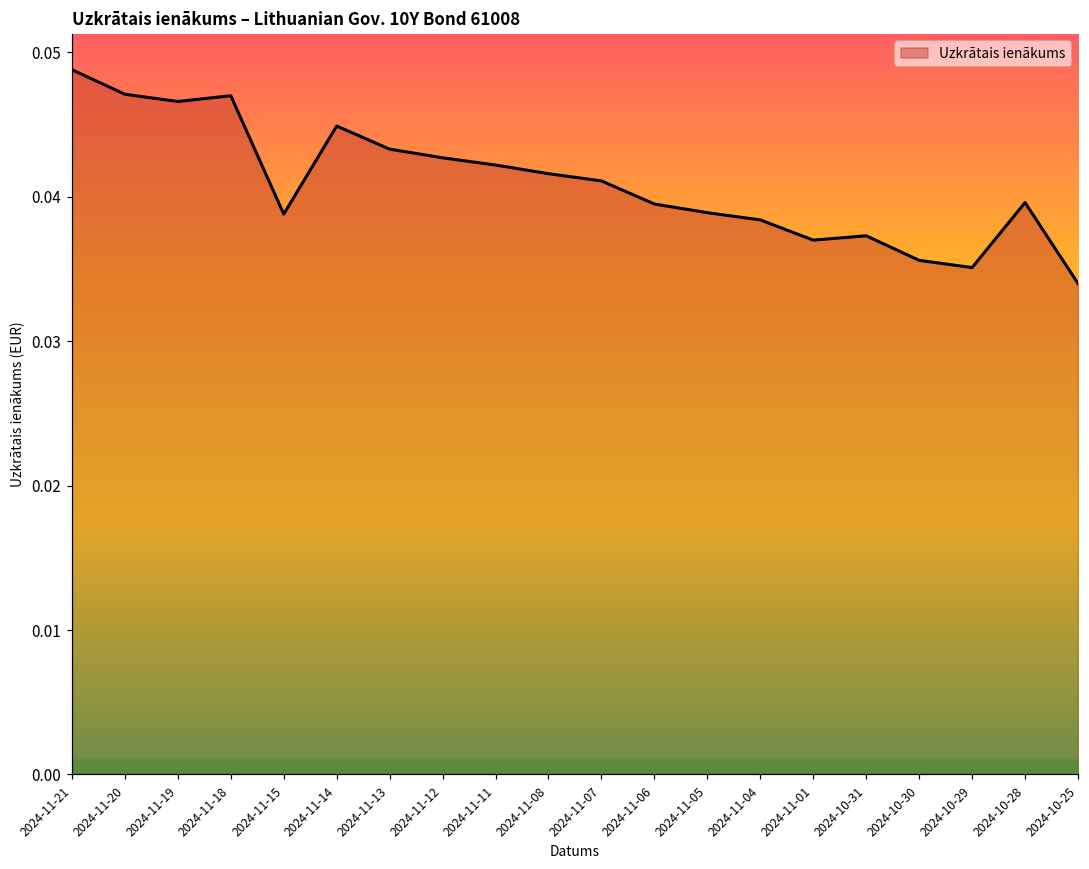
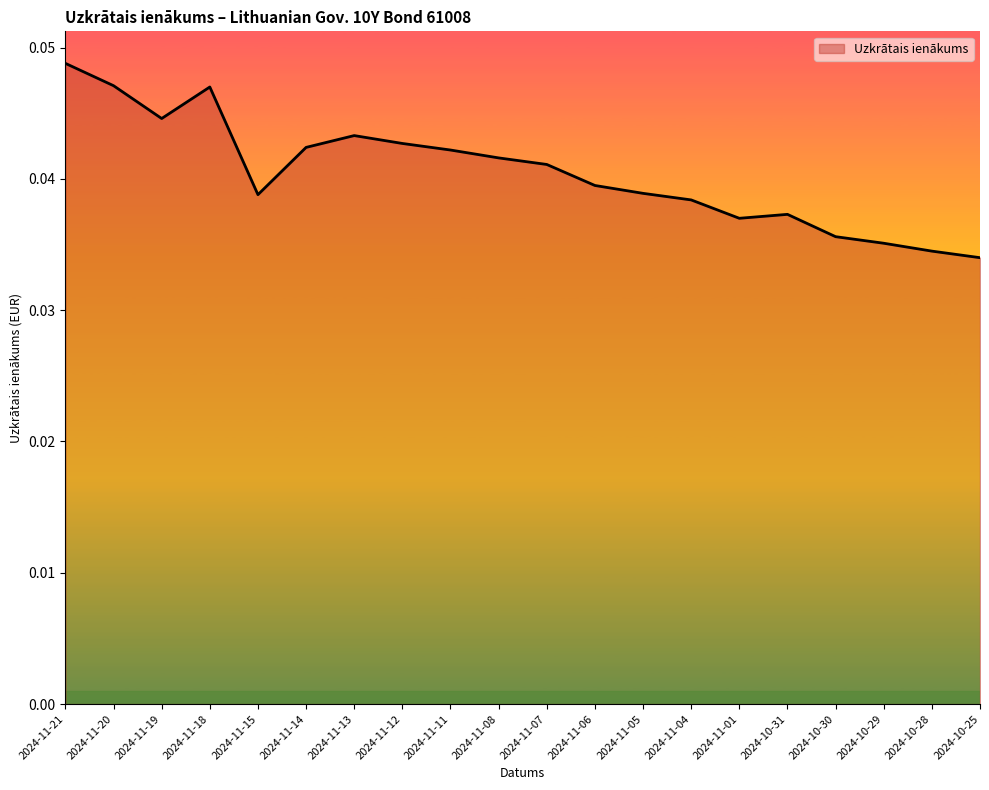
2024-11-19: 0.0466 -> 0.0446
2024-11-14: 0.0449 -> 0.0424
2024-10-28: 0.0396 -> 0.0345
